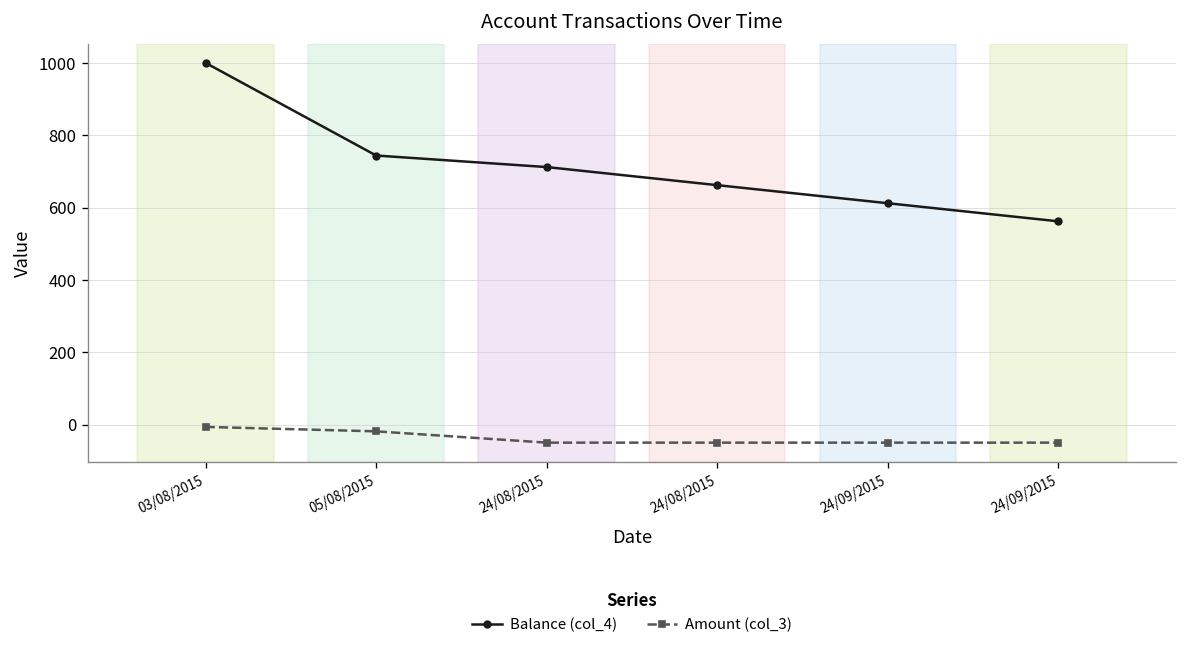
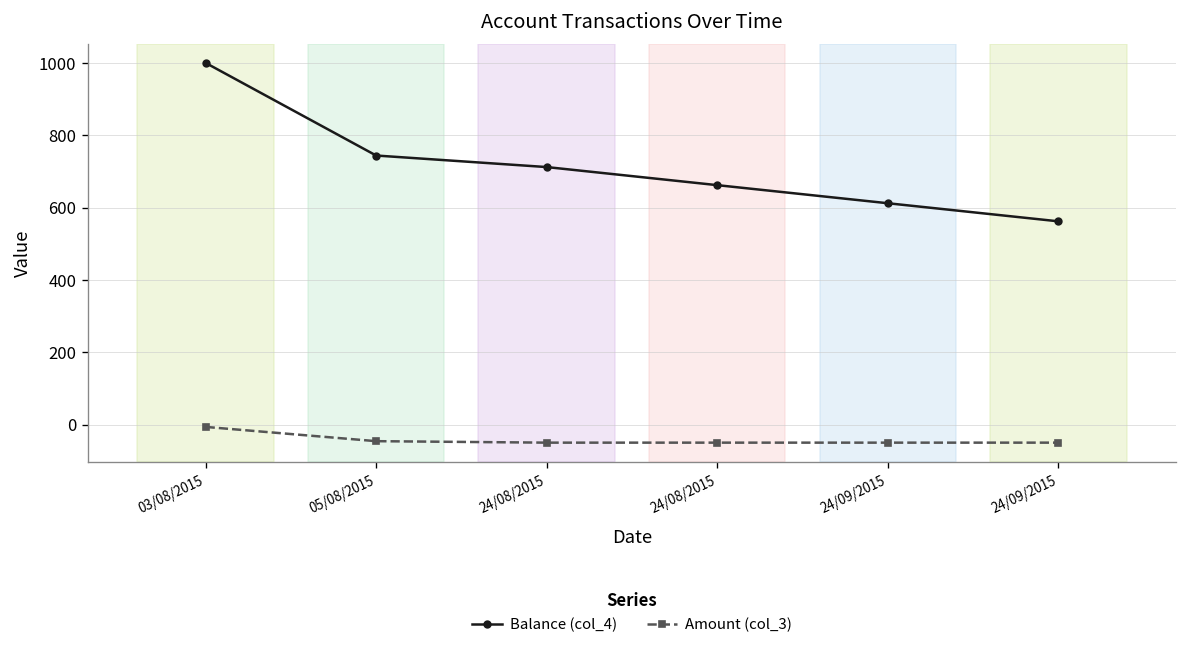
Amount (col_3), 05/08/2015: -20 -> -50
